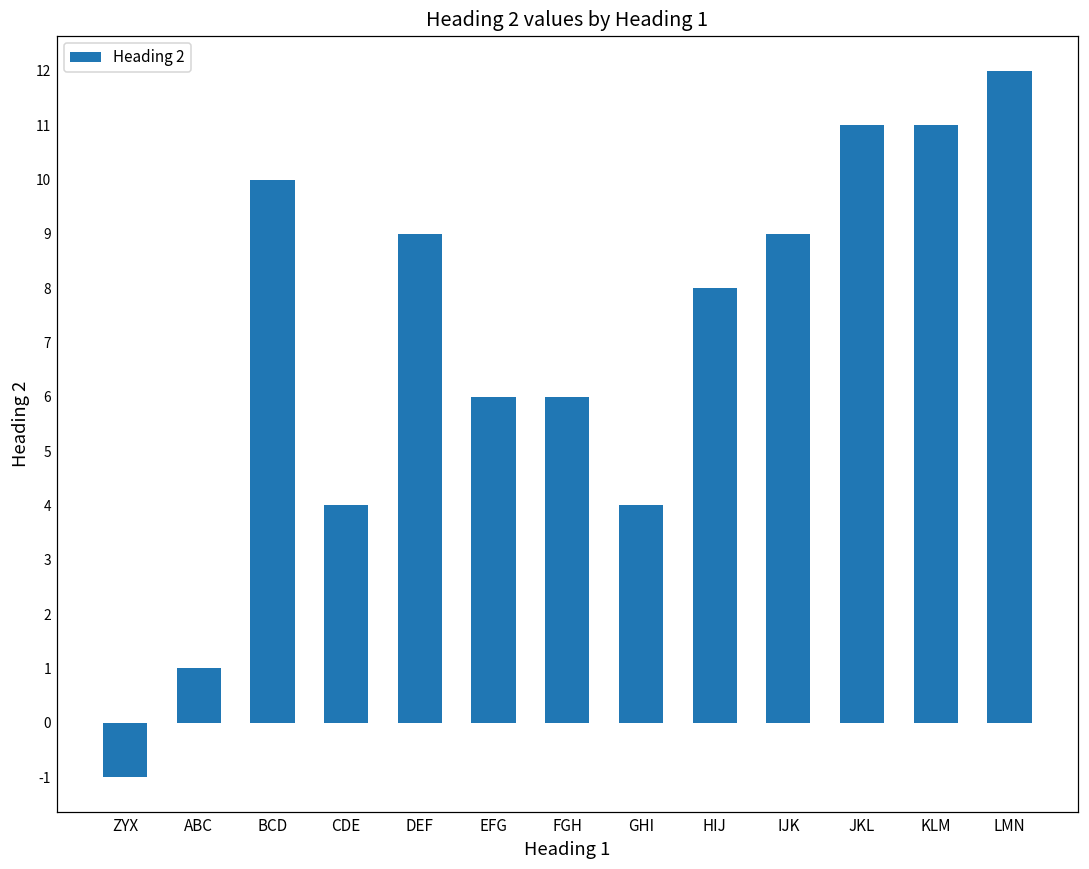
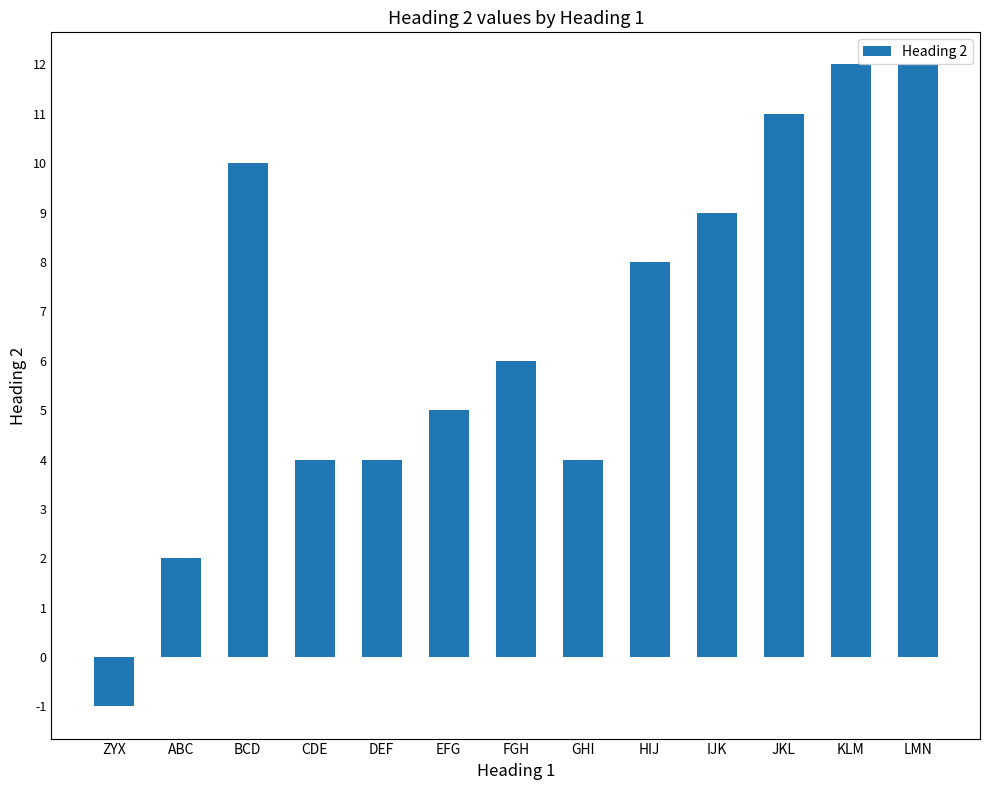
ABC: 1 -> 2
DEF: 9 -> 4
EFG: 6 -> 5
KLM: 11 -> 12
